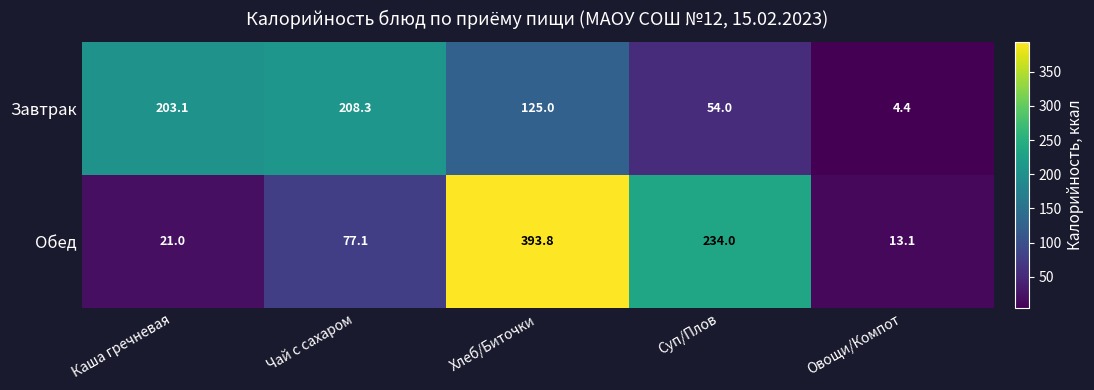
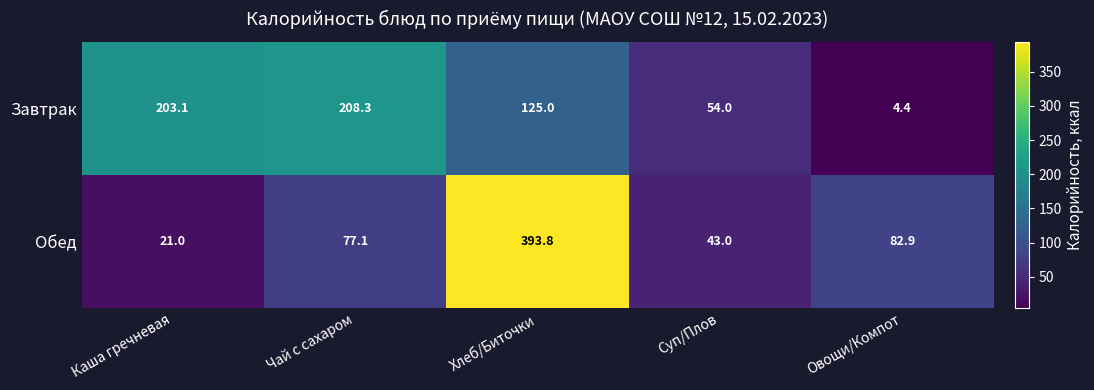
Обед, Суп/Плов: 234.0 -> 43.0
Обед, Овощи/Компот: 13.1 -> 82.9
